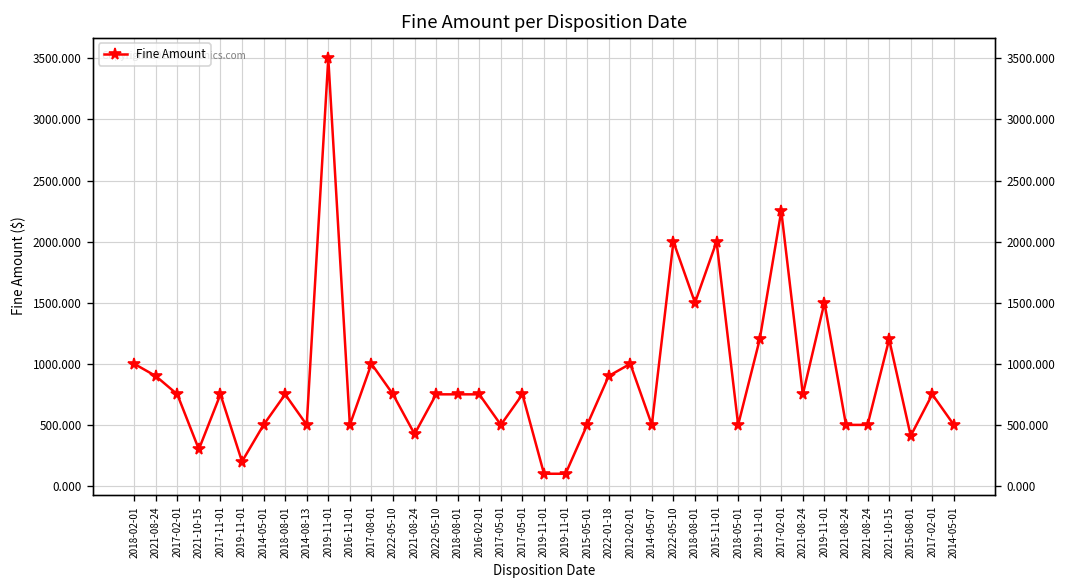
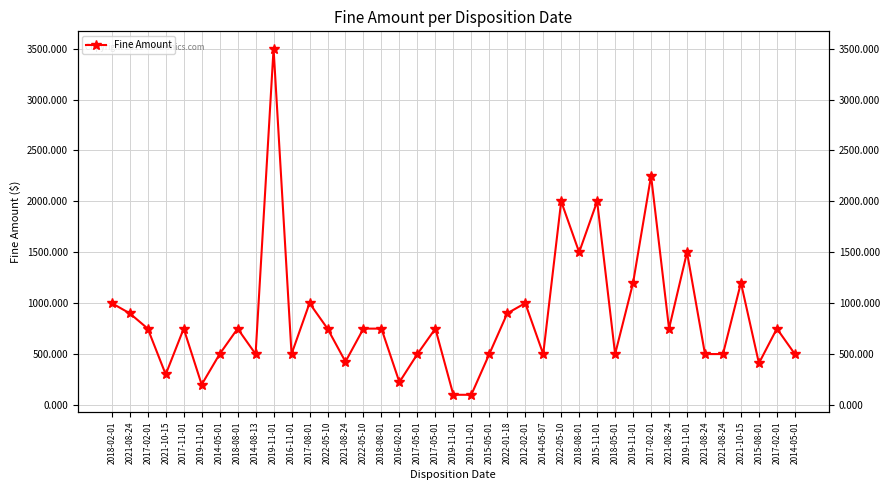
2016-02-01: 750 -> 220
